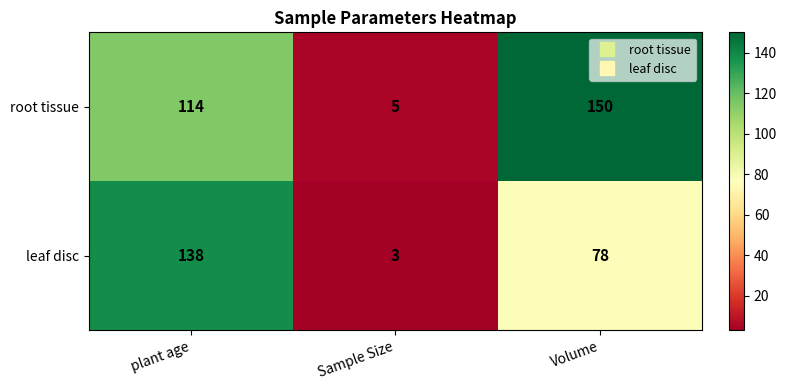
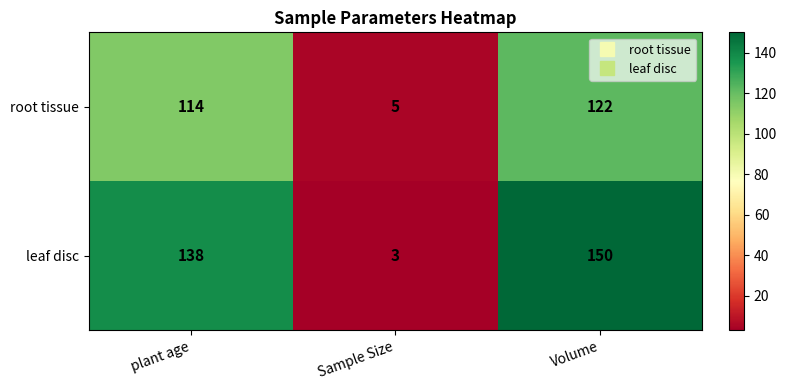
root tissue, Volume: 150 -> 122
leaf disc, Volume: 78 -> 150
